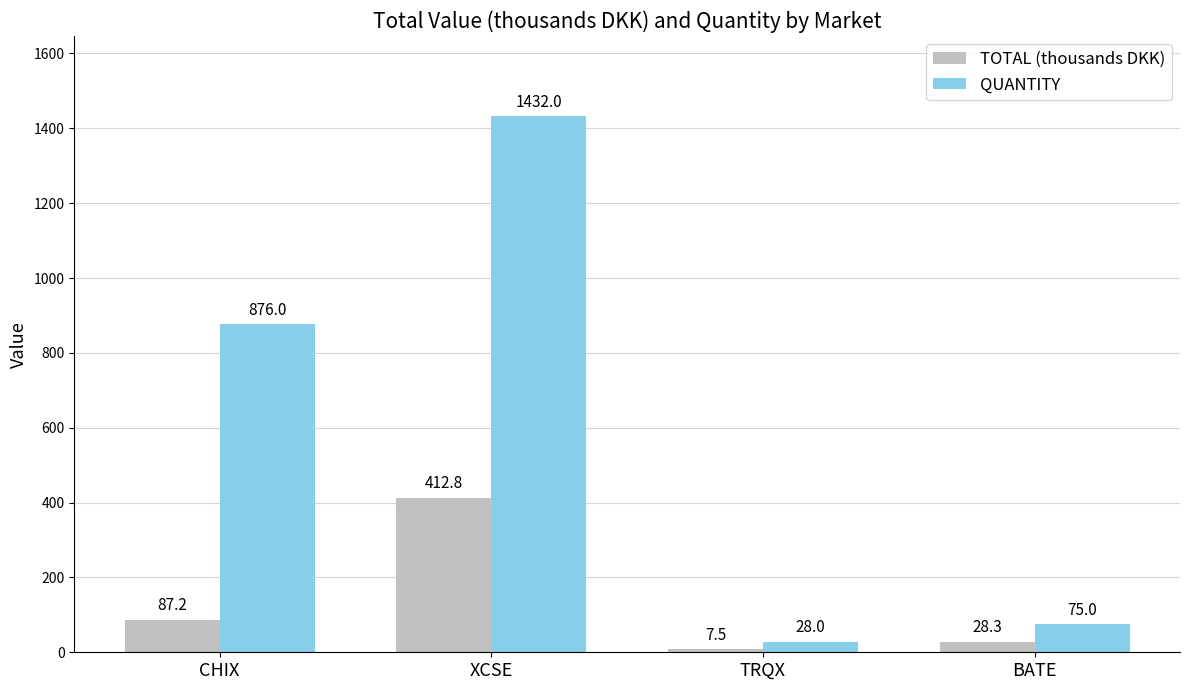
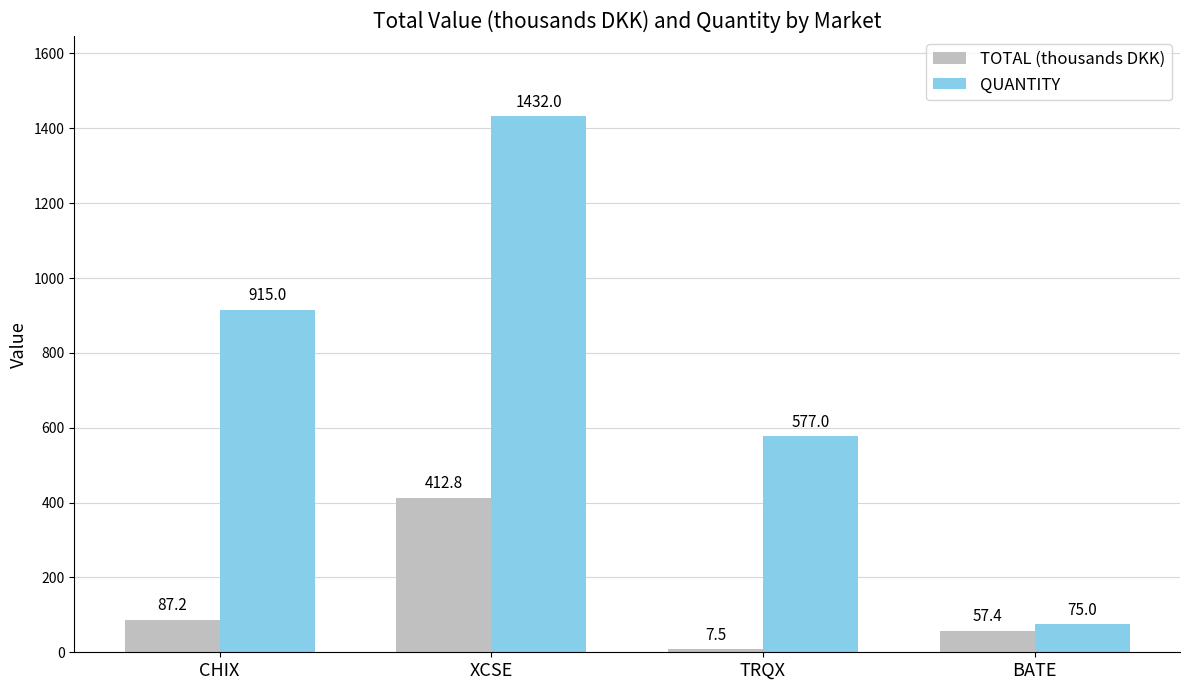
QUANTITY, CHIX: 876.0 -> 915.0
QUANTITY, TRQX: 28.0 -> 577.0
TOTAL (thousands DKK), BATE: 28.3 -> 57.4
